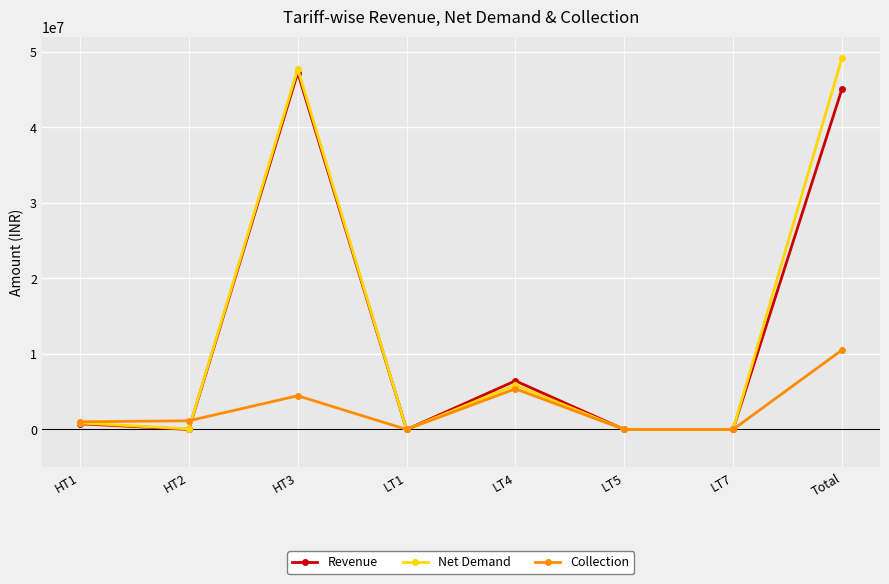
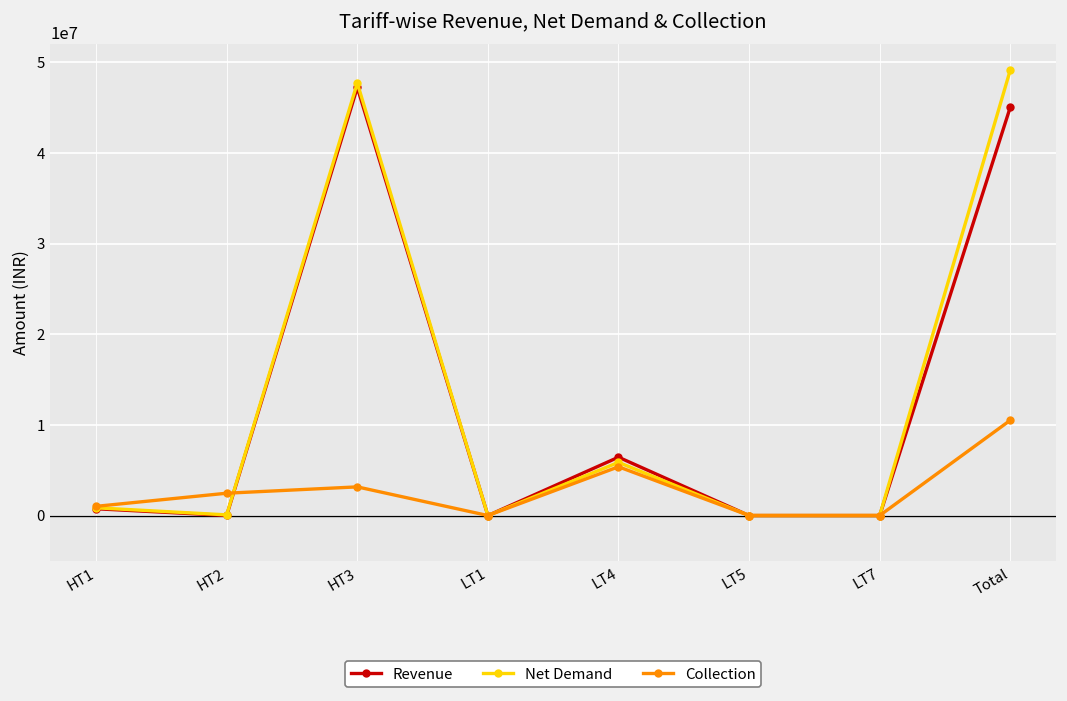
Collection, HT2: 1000000 -> 2000000
Collection, HT3: 4000000 -> 3000000
